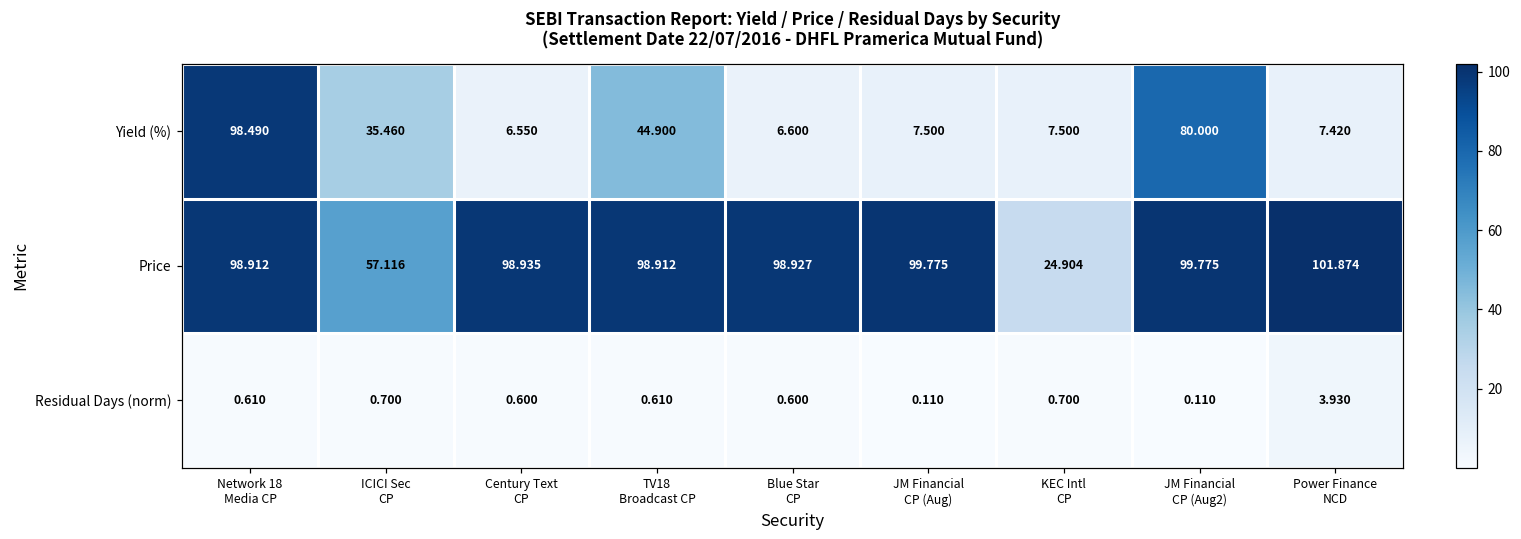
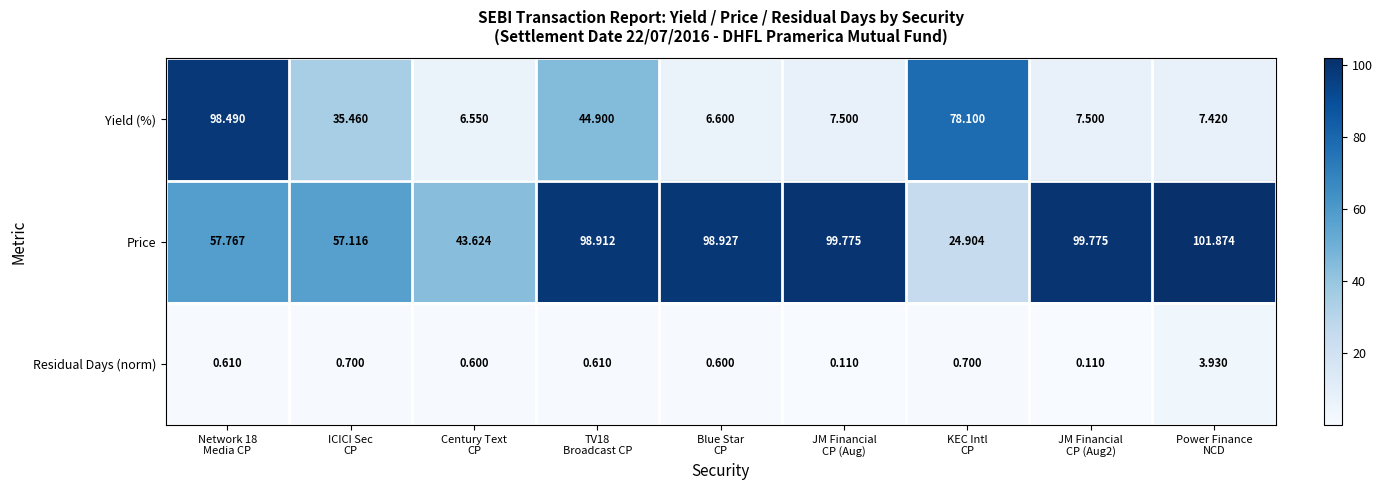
Yield (%), KEC Intl CP: 7.500 -> 78.100
Yield (%), JM Financial CP (Aug2): 80.000 -> 7.500
Price, Network 18 Media CP: 98.912 -> 57.767
Price, Century Text CP: 98.935 -> 43.624
